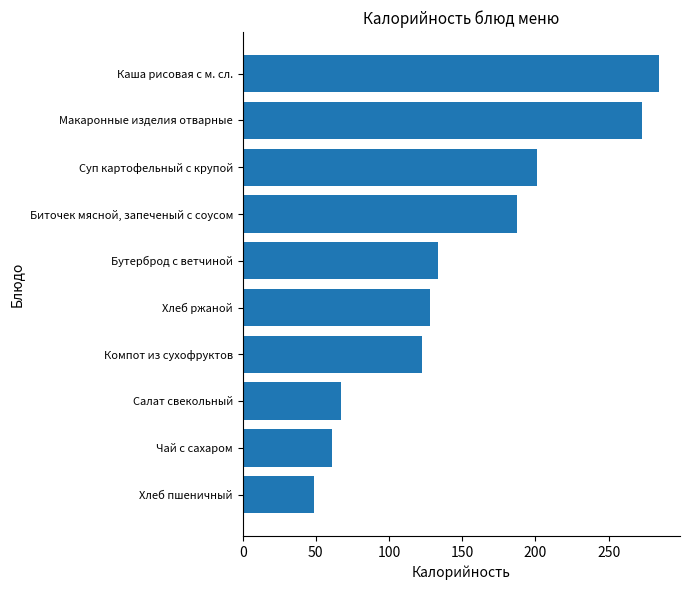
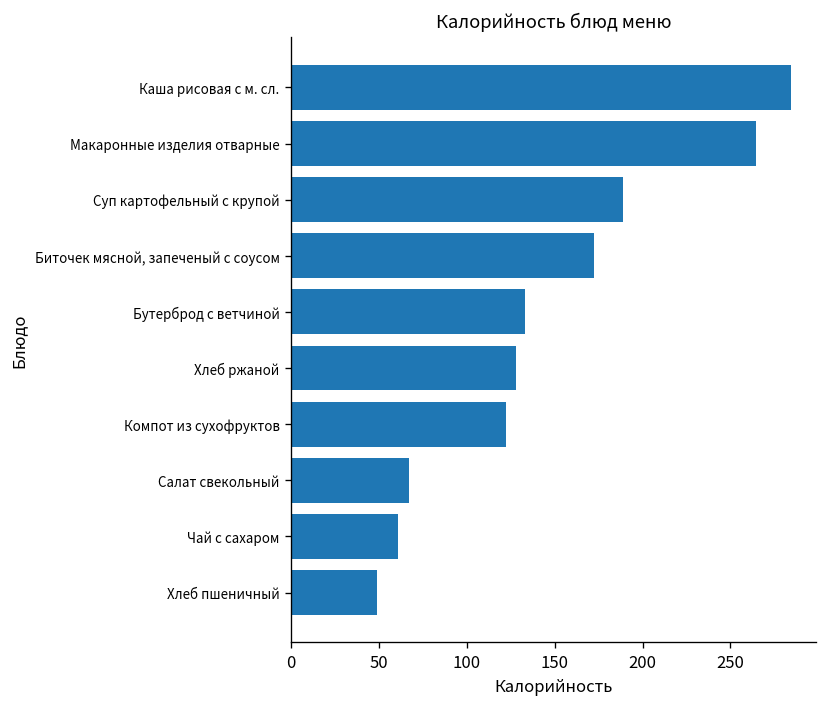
Макаронные изделия отварные: 273 -> 265
Суп картофельный с крупой: 201 -> 189
Биточек мясной, запеченый с соусом: 188 -> 172
